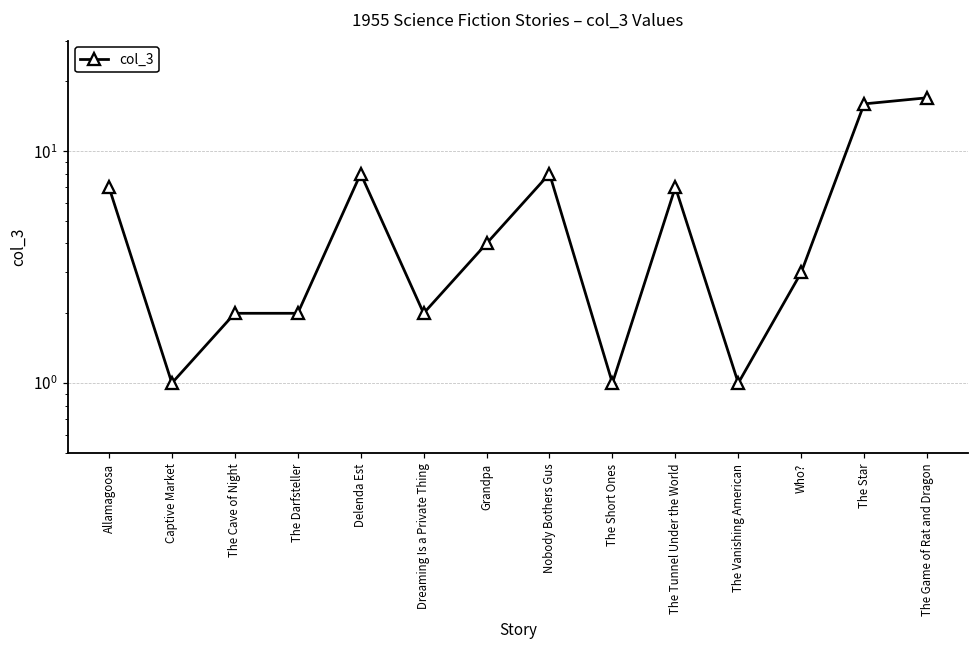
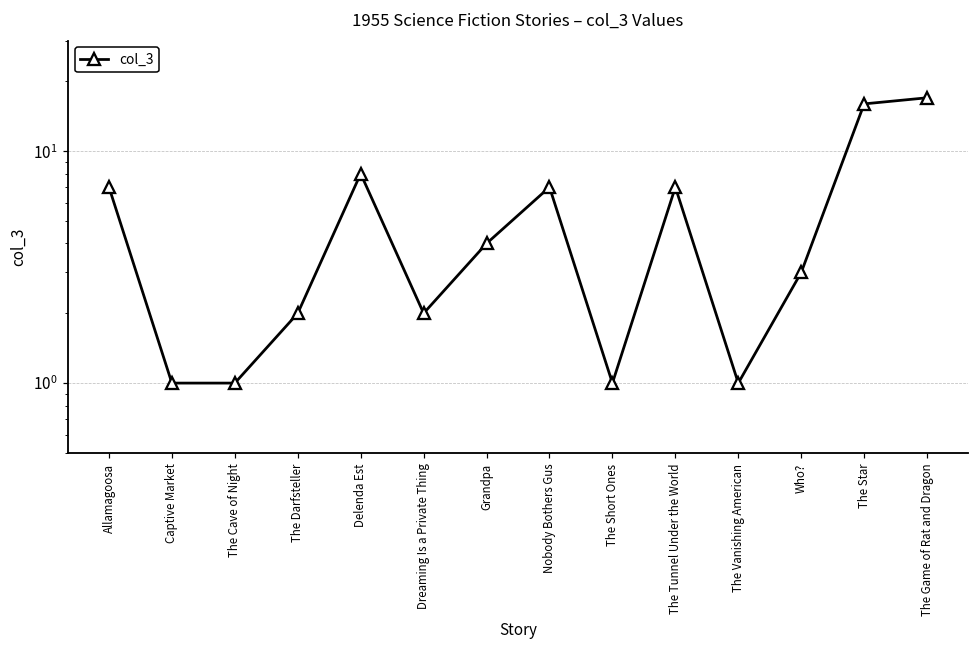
The Cave of Night: 2 -> 1
Nobody Bothers Gus: 8 -> 7
